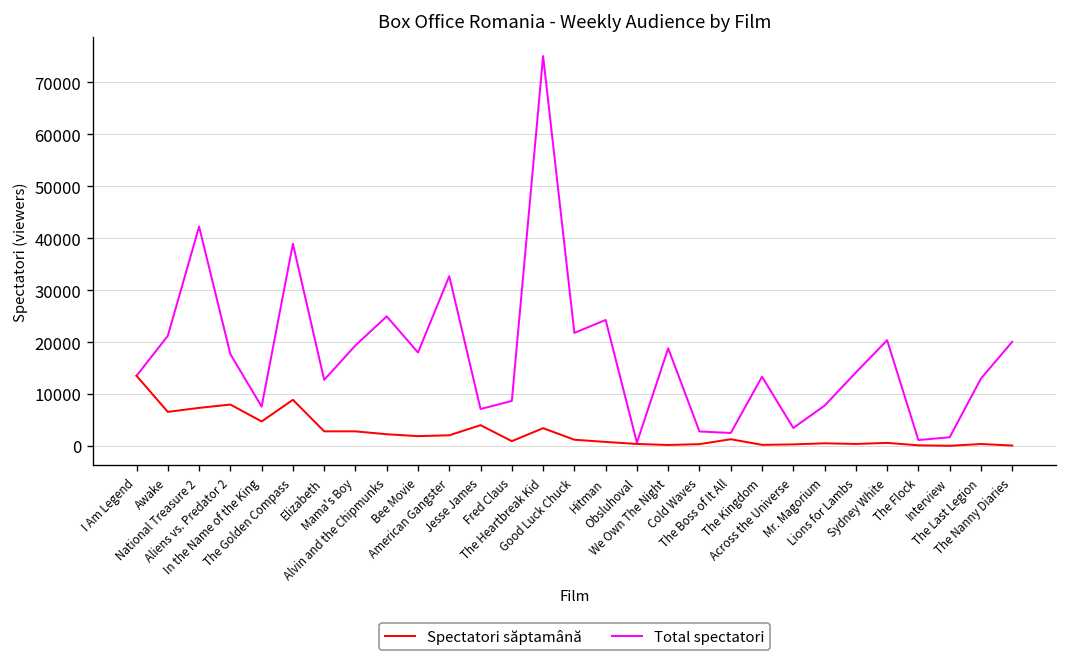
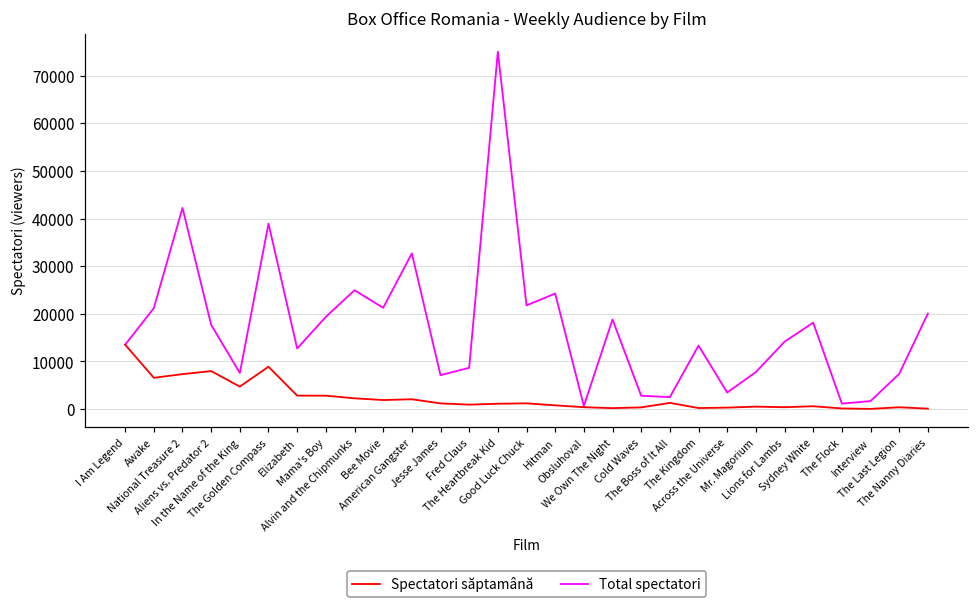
Total spectatori, Bee Movie: 18000 -> 21000
Spectatori săptamână, Jesse James: 4000 -> 1000
Spectatori săptamână, The Heartbreak Kid: 3000 -> 1000
Total spectatori, Sydney White: 20000 -> 18000
Total spectatori, The Last Legion: 13000 -> 7000
